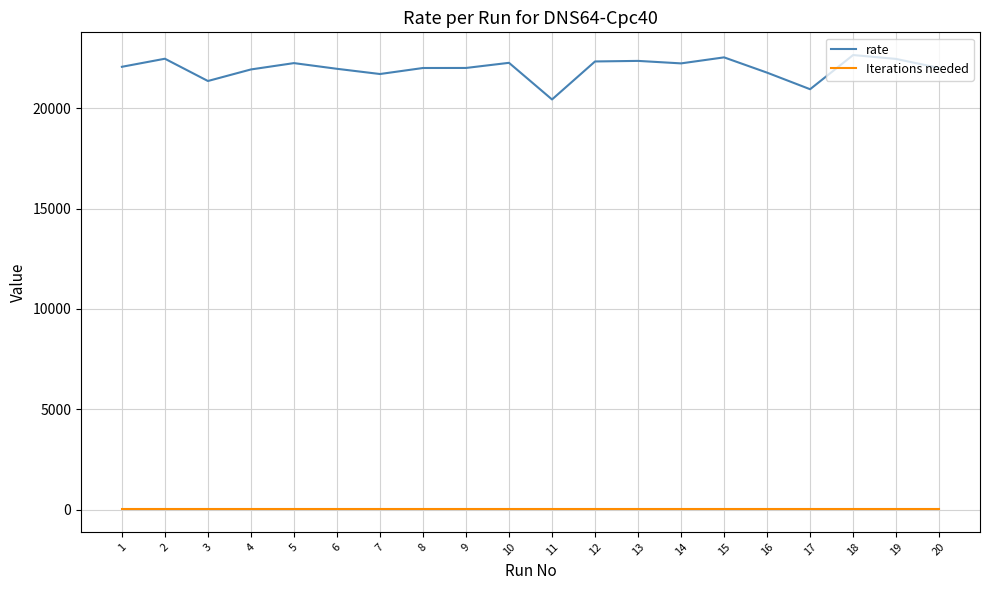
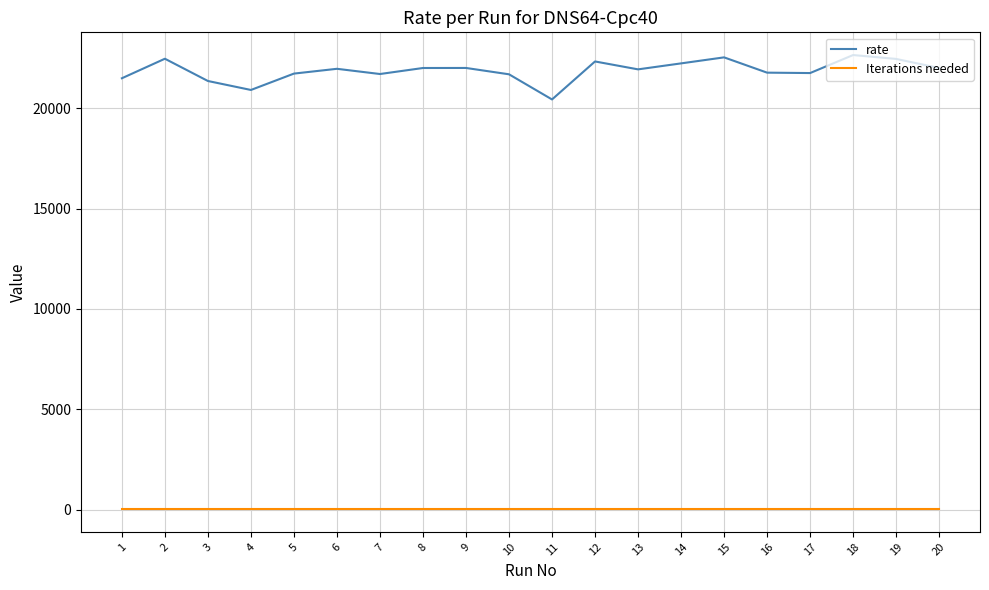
rate, 1: 22100 -> 21500
rate, 4: 21900 -> 20900
rate, 5: 22300 -> 21700
rate, 10: 22300 -> 21700
rate, 13: 22400 -> 21900
rate, 17: 21000 -> 21800
